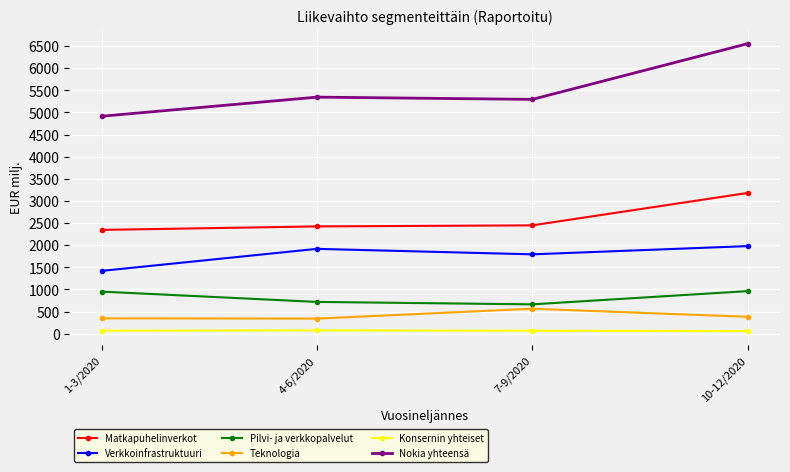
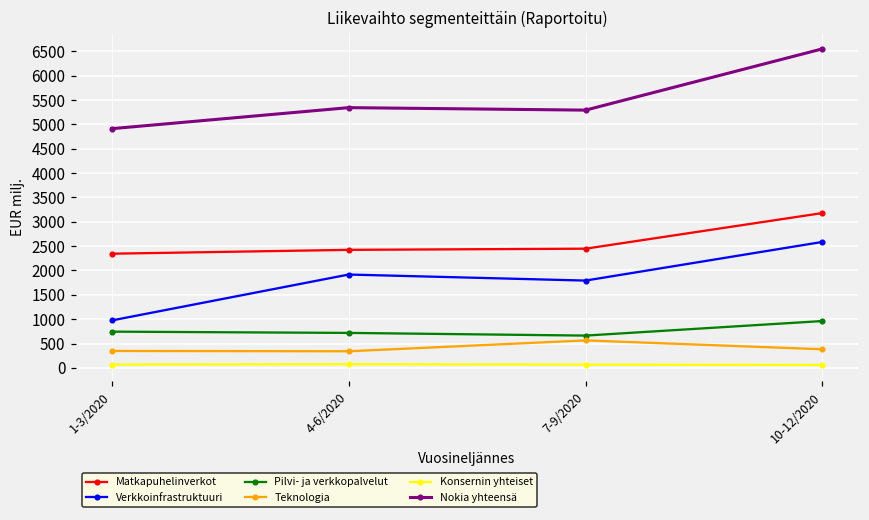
Verkkoinfrastruktuuri, 1-3/2020: 1400 -> 1000
Pilvi- ja verkkopalvelut, 1-3/2020: 1000 -> 700
Verkkoinfrastruktuuri, 10-12/2020: 2000 -> 2600
